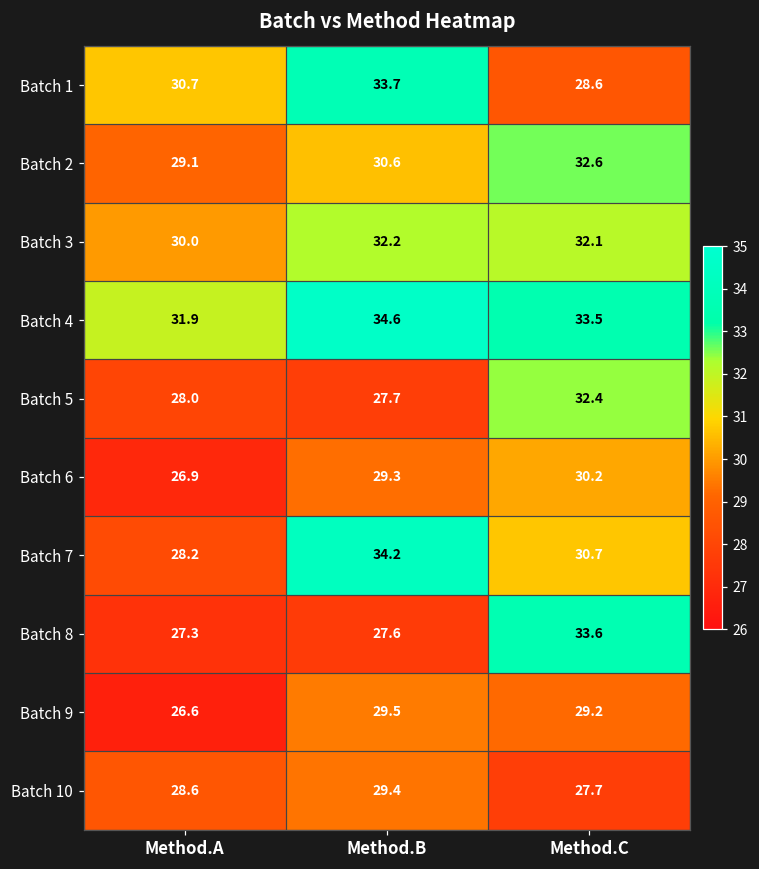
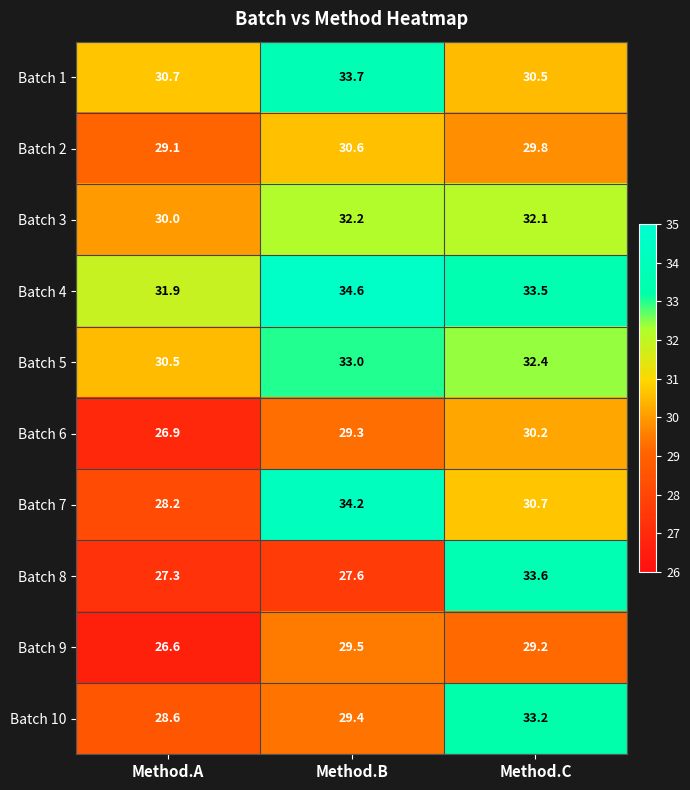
Batch 1, Method.C: 28.6 -> 30.5
Batch 2, Method.C: 32.6 -> 29.8
Batch 5, Method.A: 28.0 -> 30.5
Batch 5, Method.B: 27.7 -> 33.0
Batch 10, Method.C: 27.7 -> 33.2
